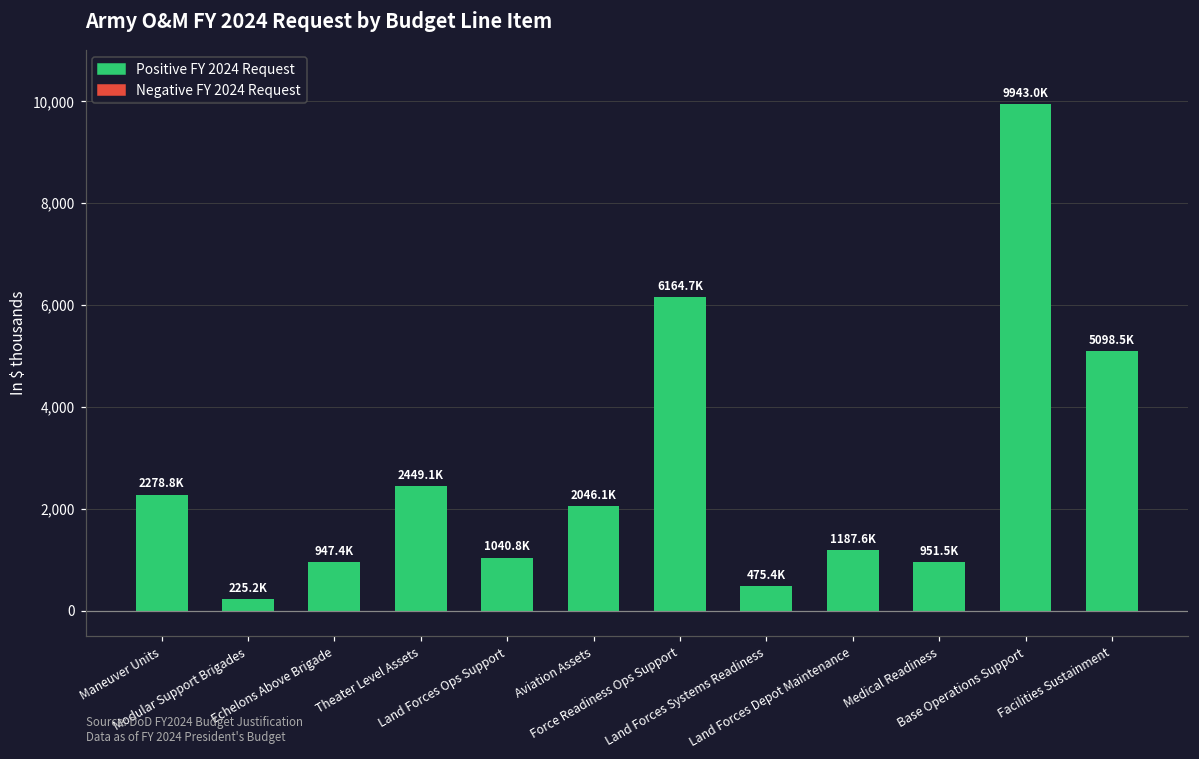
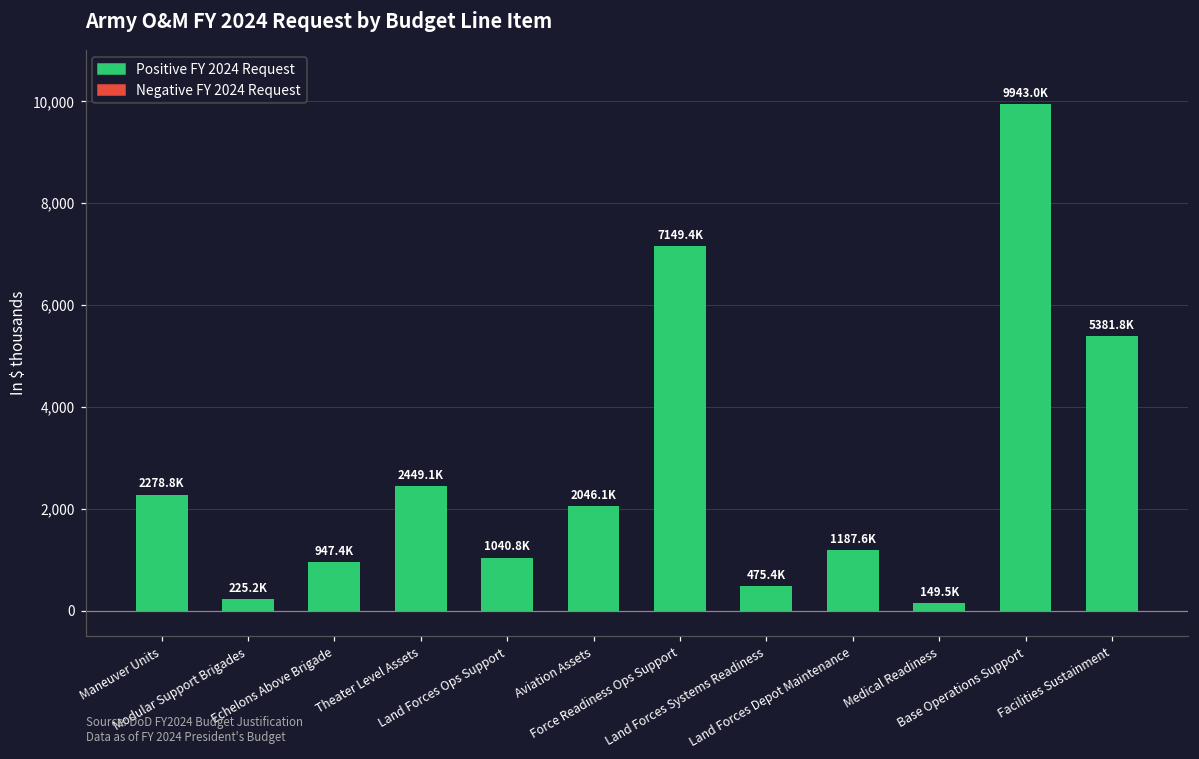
Force Readiness Ops Support: 6164.7K -> 7149.4K
Medical Readiness: 951.5K -> 149.5K
Facilities Sustainment: 5098.5K -> 5381.8K
